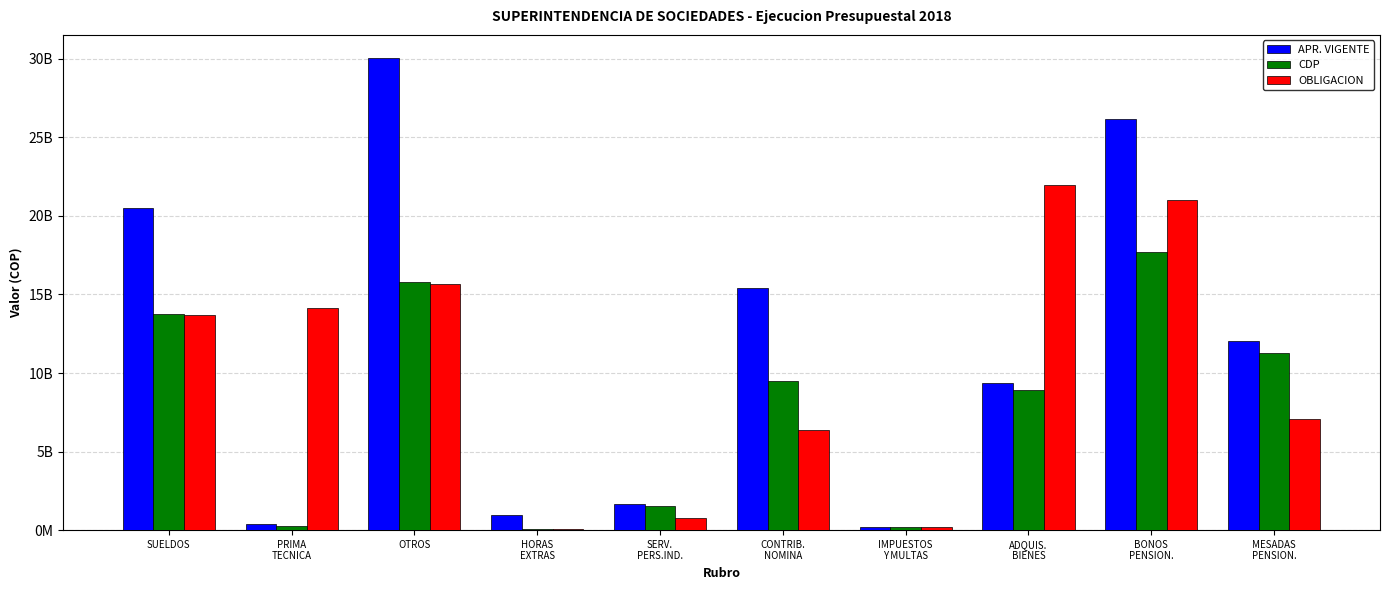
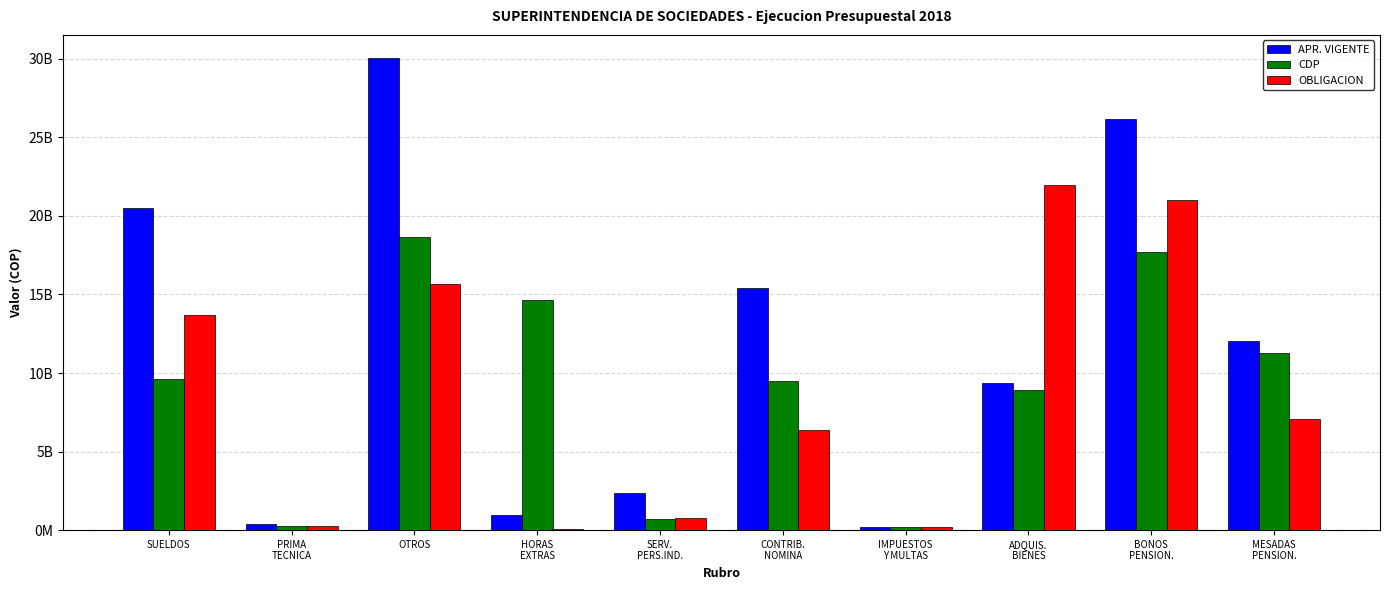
CDP, SUELDOS: 13800000000 -> 9600000000
OBLIGACION, PRIMA TECNICA: 14200000000 -> 200000000
CDP, OTROS: 15800000000 -> 18700000000
CDP, HORAS EXTRAS: 100000000 -> 14600000000
APR. VIGENTE, SERV. PERS.IND.: 1600000000 -> 2400000000
CDP, SERV. PERS.IND.: 1500000000 -> 700000000
